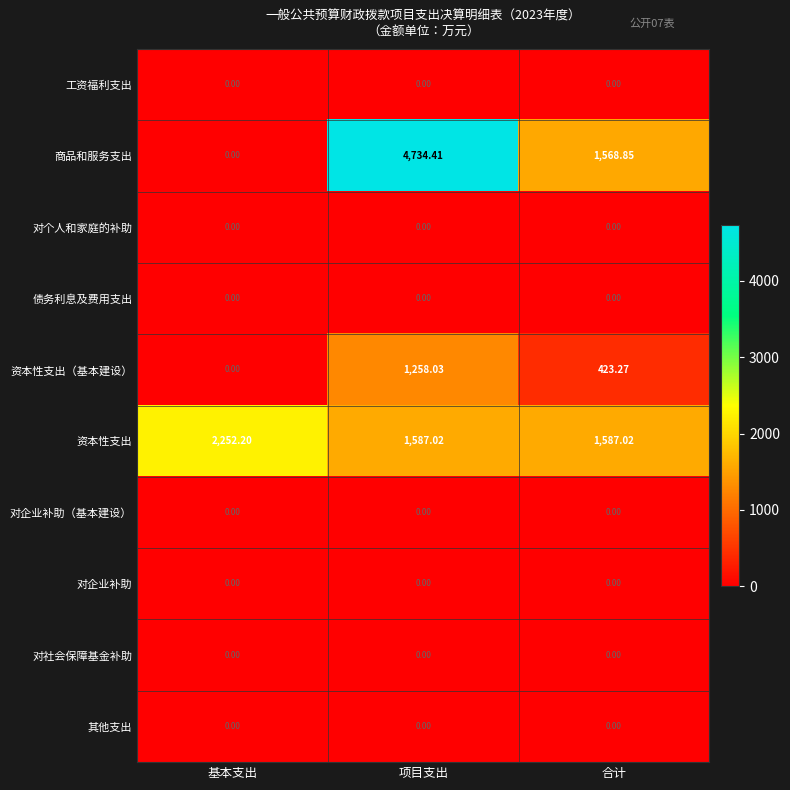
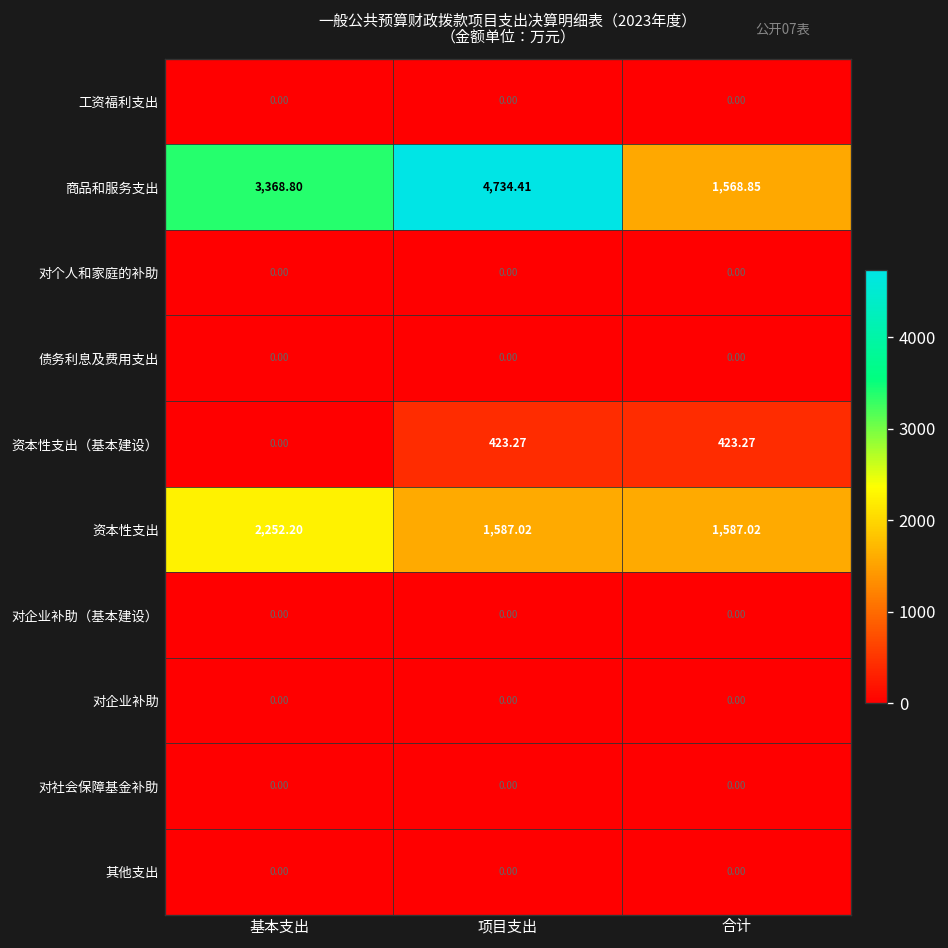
商品和服务支出, 基本支出: 0.00 -> 3,368.80
资本性支出（基本建设）, 项目支出: 1,258.03 -> 423.27
